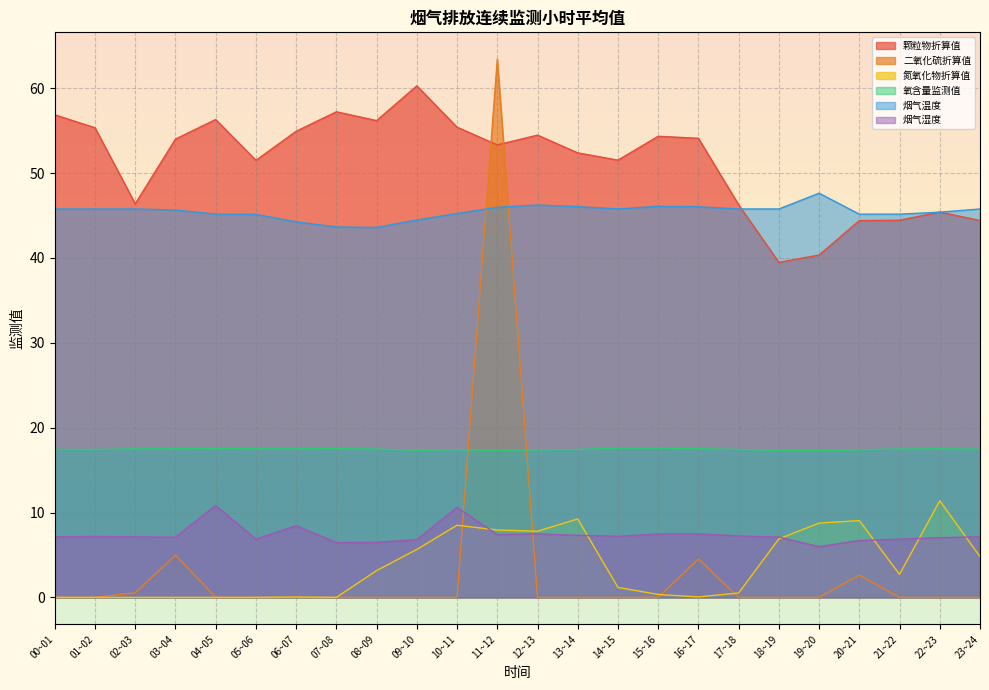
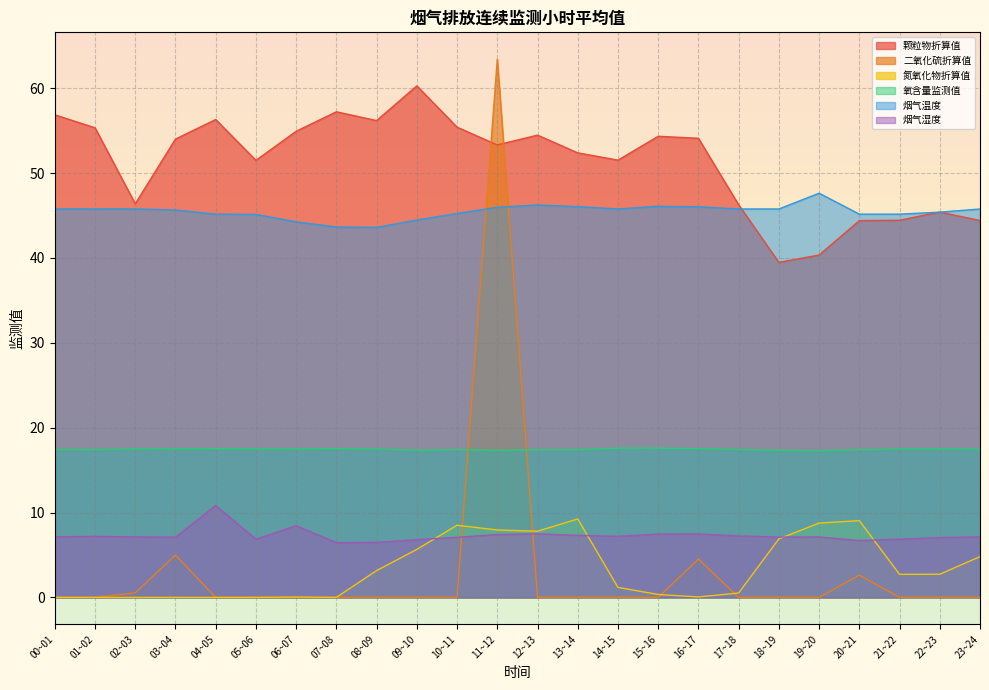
烟气湿度, 10~11: 11 -> 7
烟气湿度, 19~20: 6 -> 7
氮氧化物折算值, 22~23: 11 -> 3
